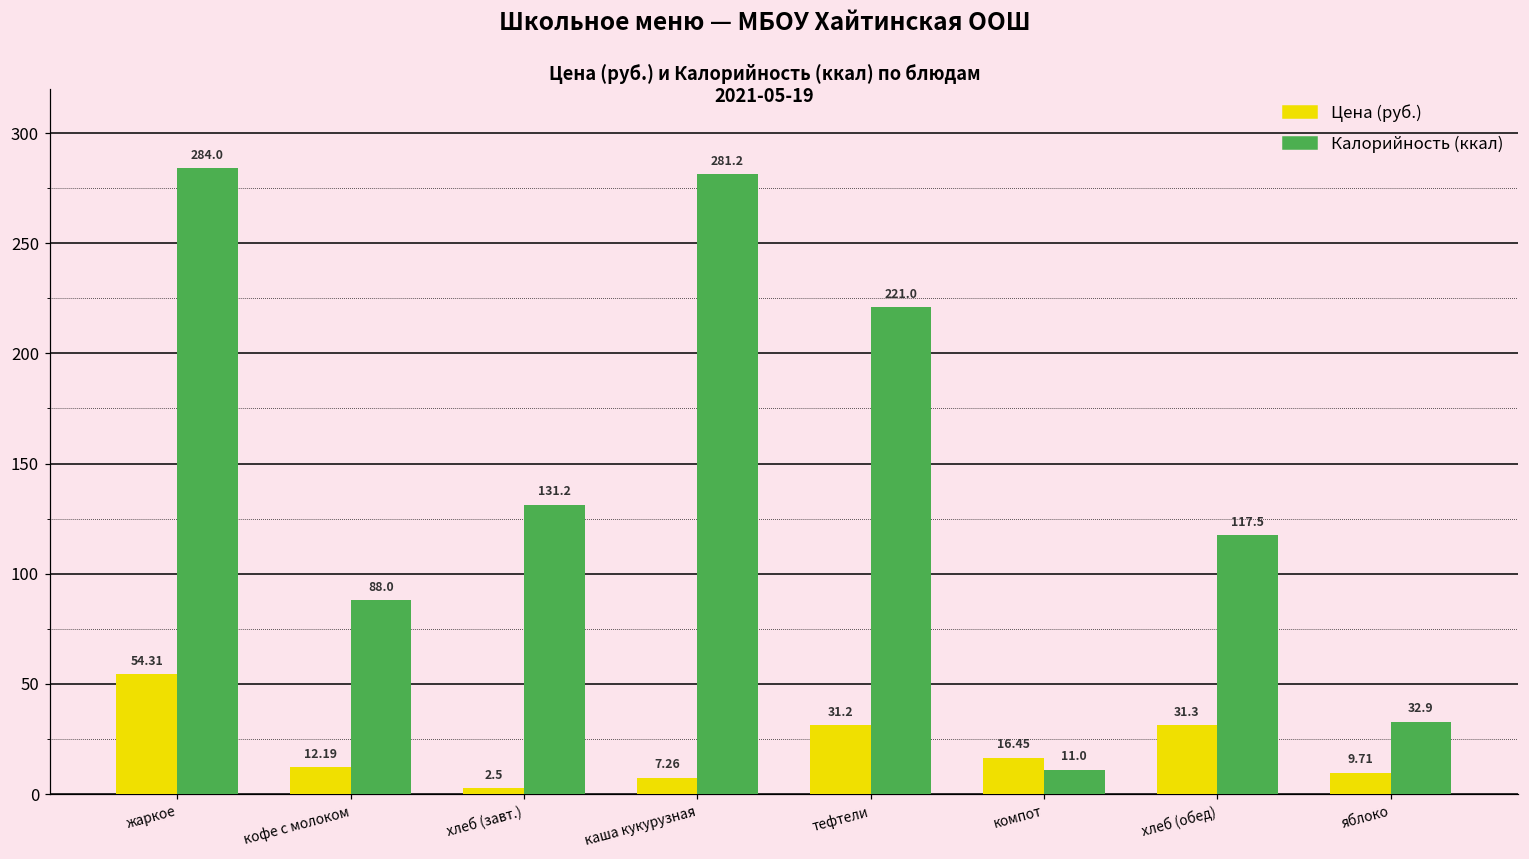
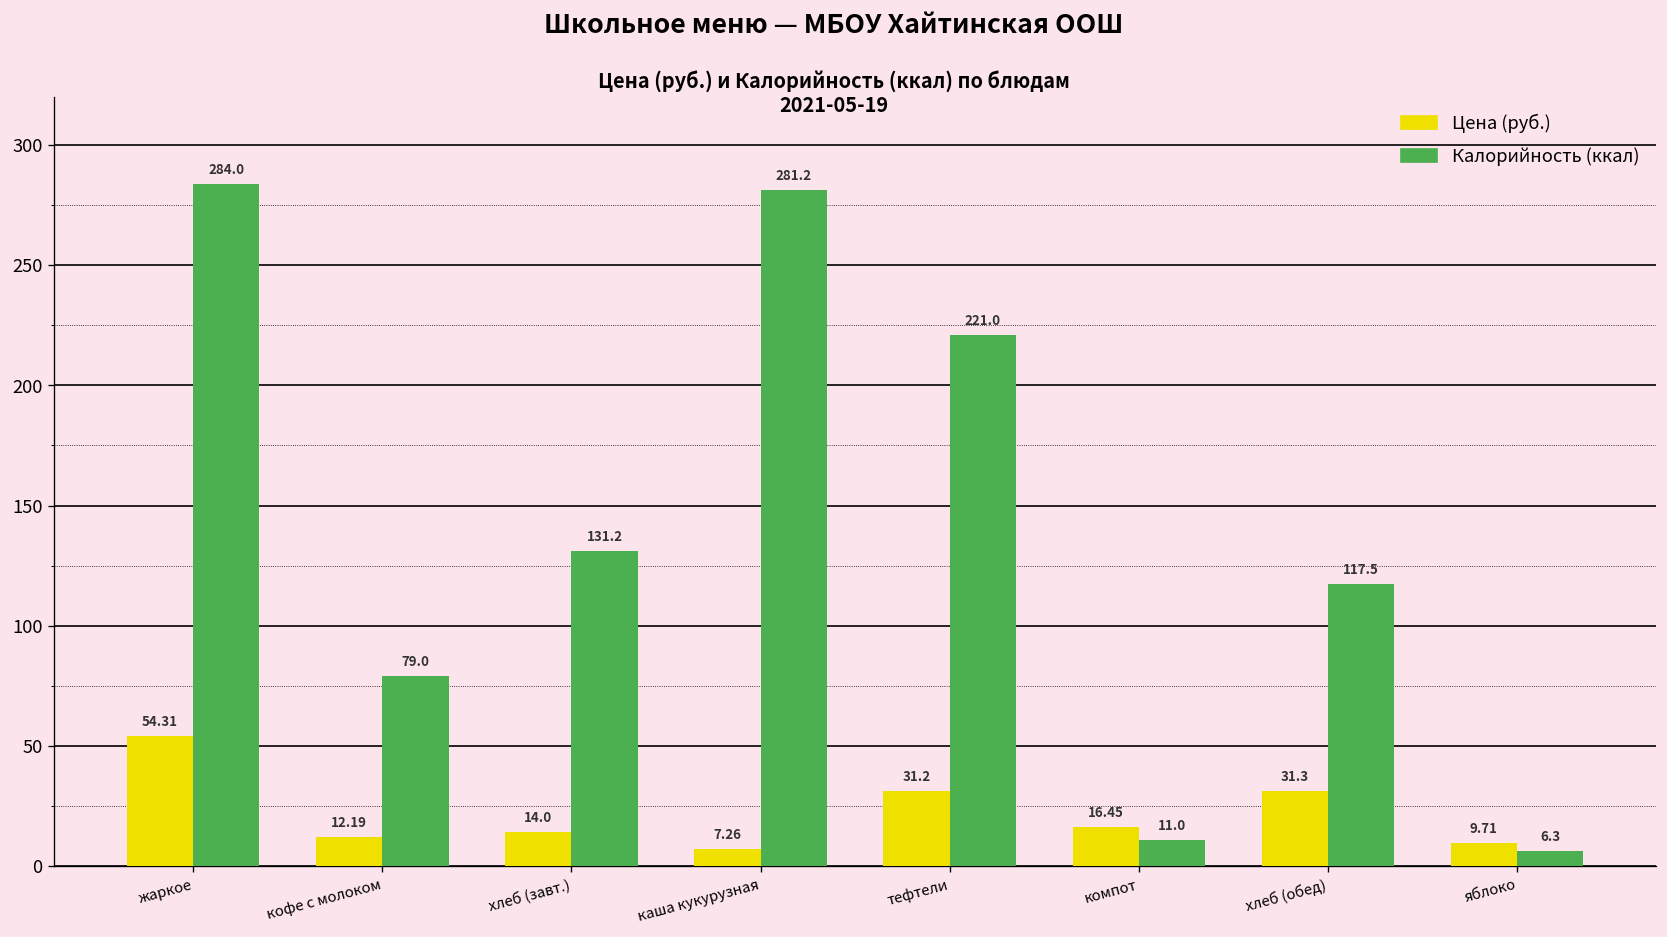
Калорийность (ккал), кофе с молоком: 88.0 -> 79.0
Цена (руб.), хлеб (завт.): 2.5 -> 14.0
Калорийность (ккал), яблоко: 32.9 -> 6.3
